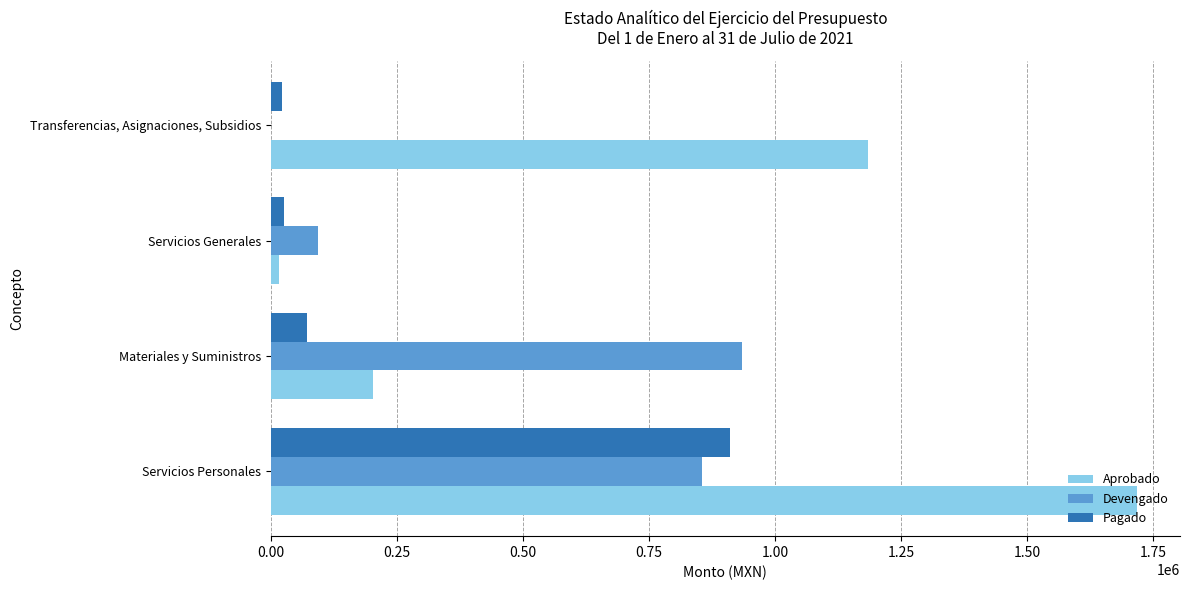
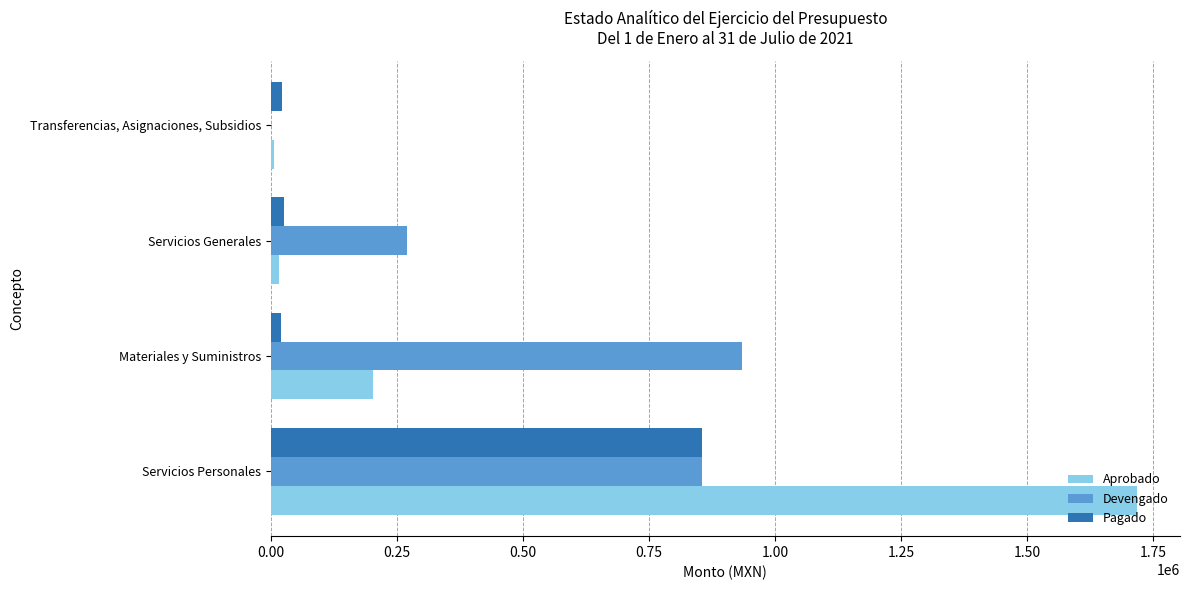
Aprobado, Transferencias, Asignaciones, Subsidios: 1190000 -> 10000
Devengado, Servicios Generales: 90000 -> 270000
Pagado, Materiales y Suministros: 70000 -> 20000
Pagado, Servicios Personales: 910000 -> 850000
